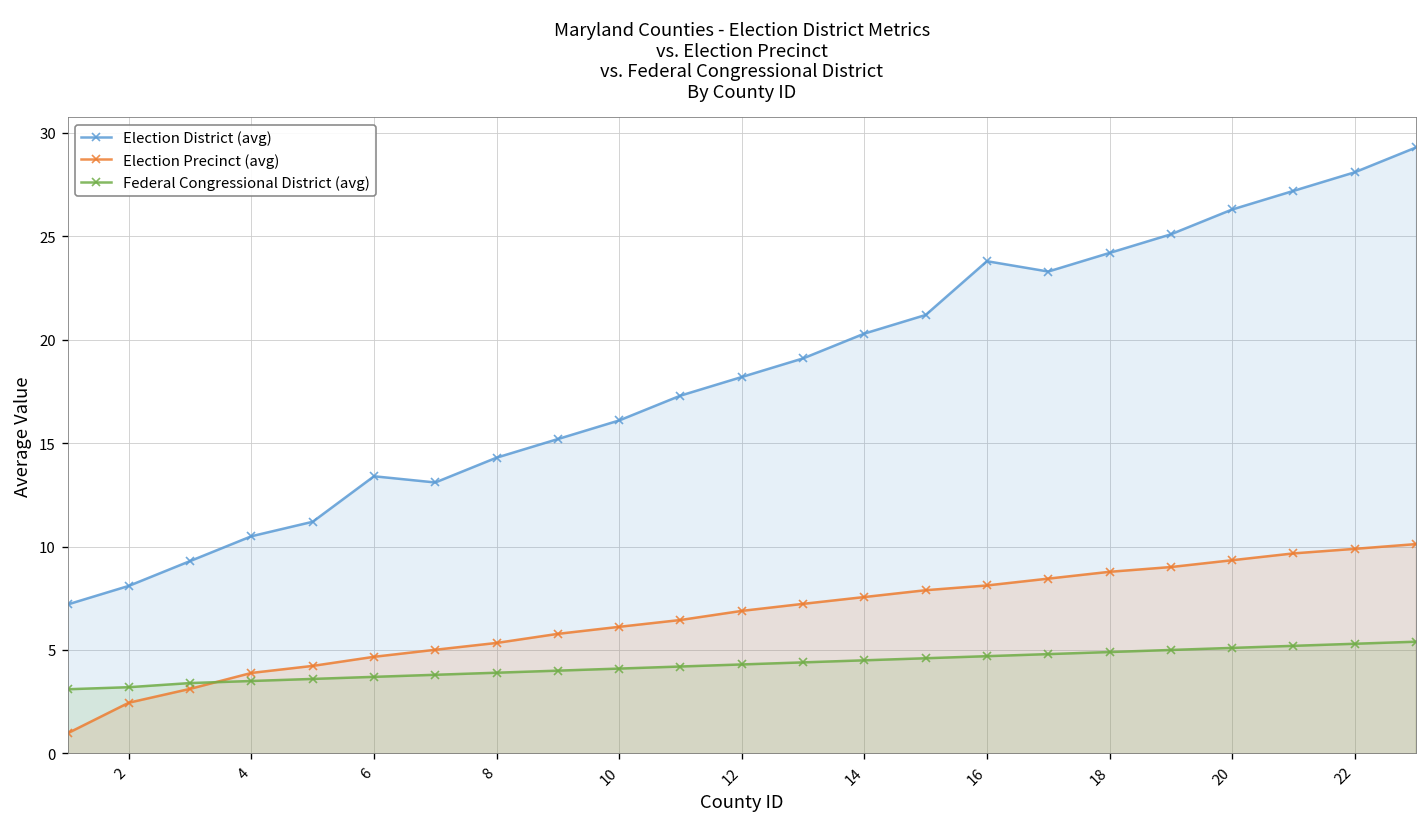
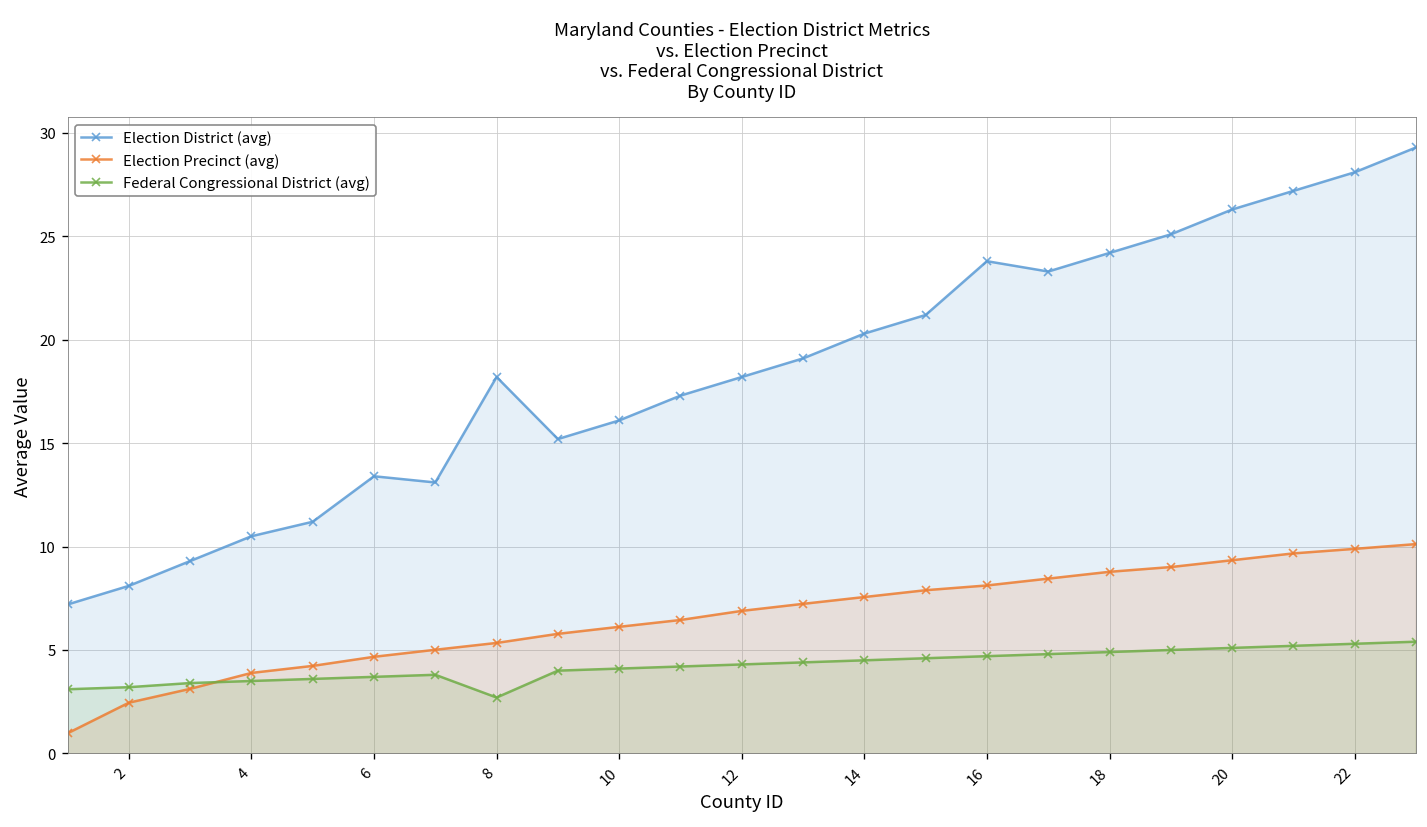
Election District (avg), 8: 14.3 -> 18.2
Federal Congressional District (avg), 8: 3.9 -> 2.7
